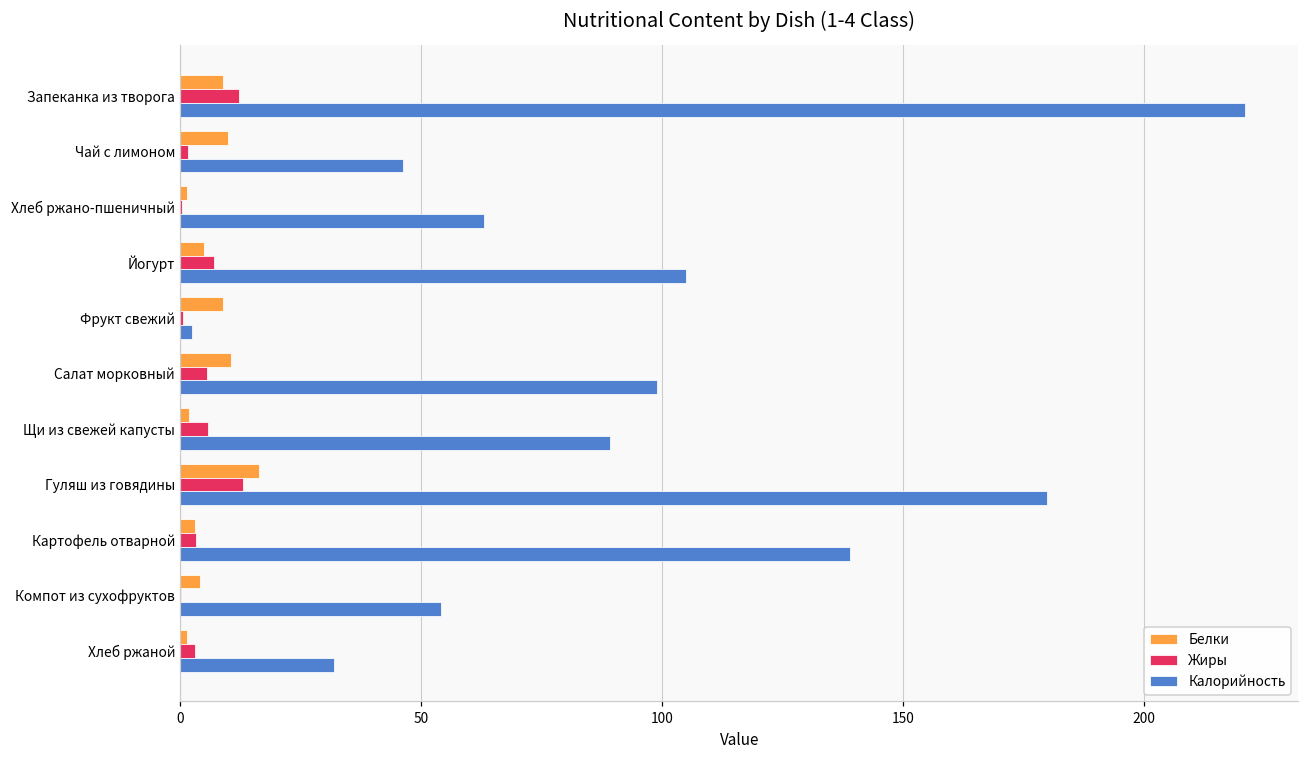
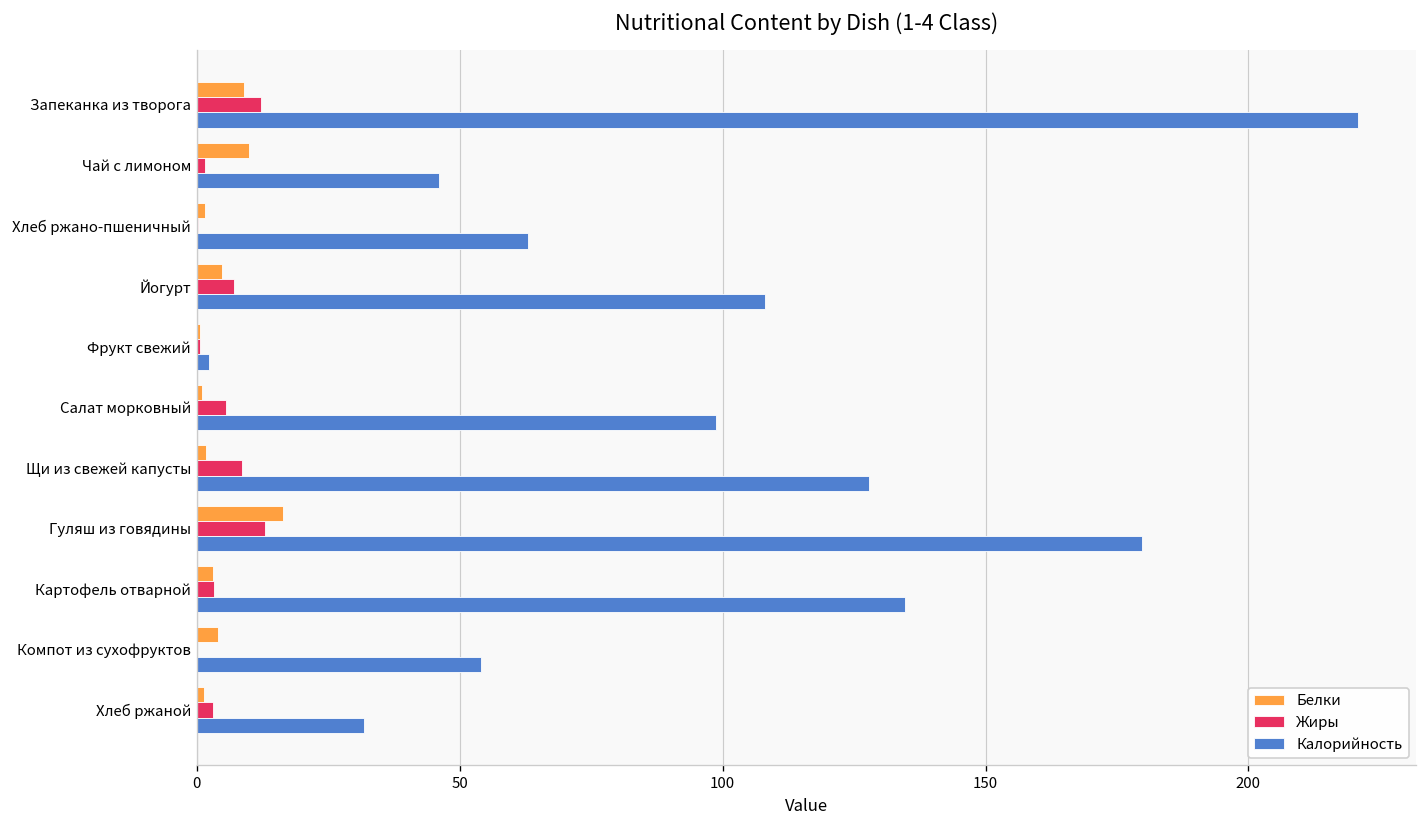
Калорийность, Йогурт: 105 -> 108
Белки, Фрукт свежий: 9 -> 1
Белки, Салат морковный: 10 -> 1
Жиры, Щи из свежей капусты: 6 -> 9
Калорийность, Щи из свежей капусты: 89 -> 128
Калорийность, Картофель отварной: 139 -> 135
